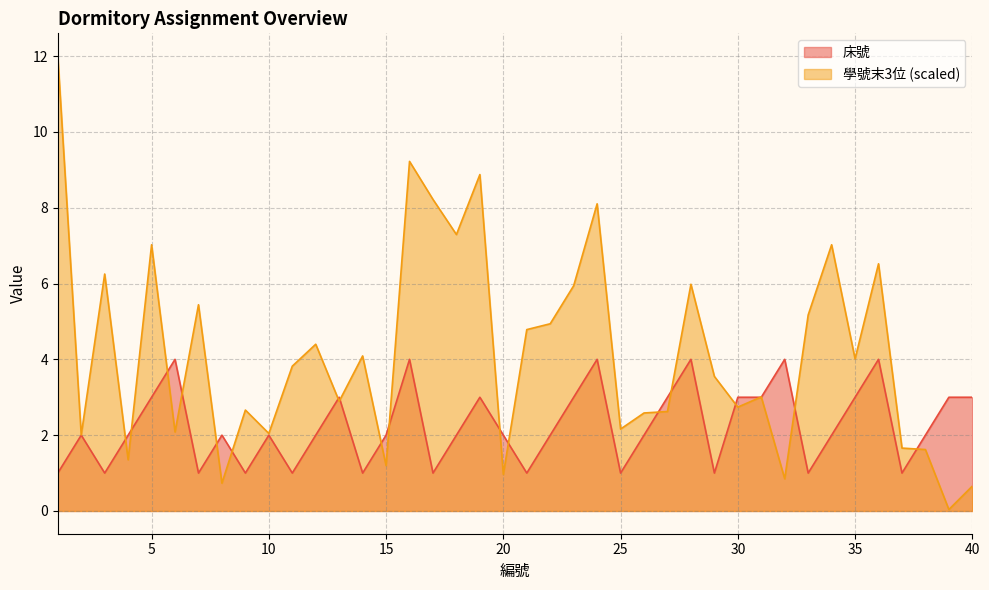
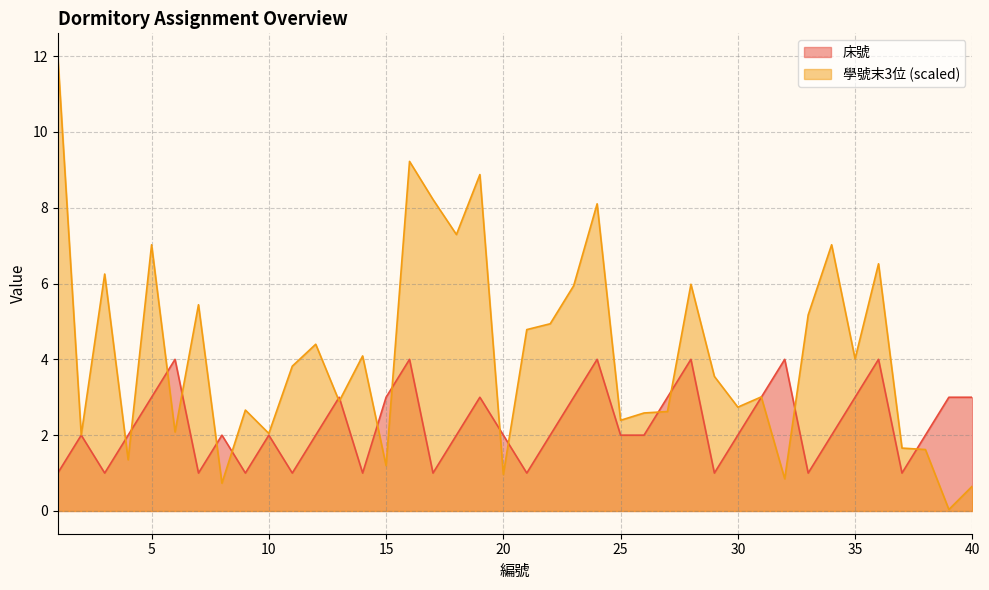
床號, 15: 2 -> 3
床號, 25: 1 -> 2
學號末3位 (scaled), 25: 2.2 -> 2.4
床號, 30: 3 -> 2
